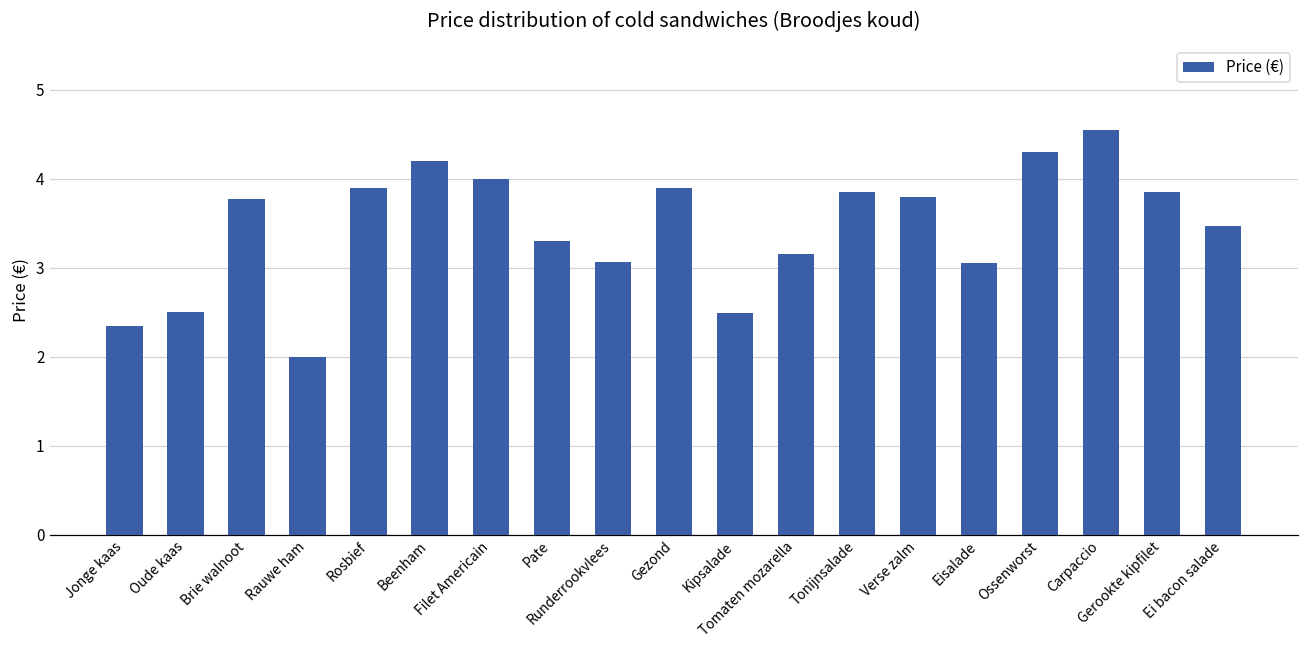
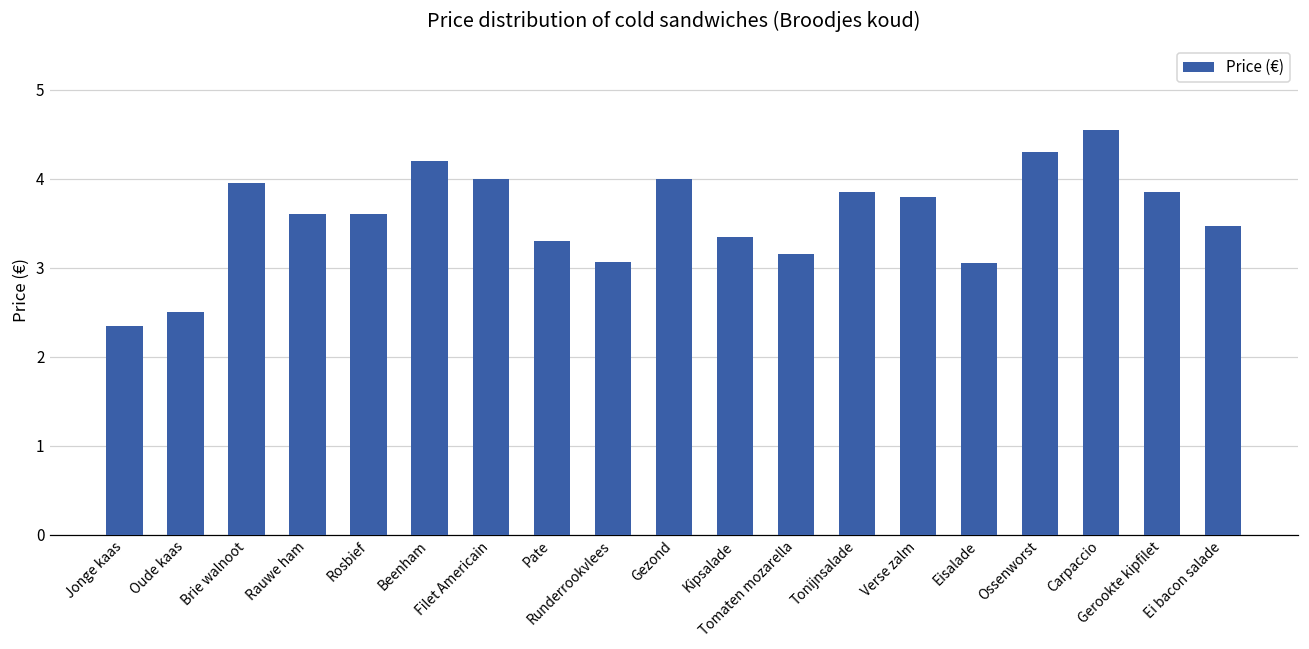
Brie walnoot: 3.8 -> 4.0
Rauwe ham: 2.0 -> 3.6
Rosbief: 3.9 -> 3.6
Gezond: 3.9 -> 4.0
Kipsalade: 2.5 -> 3.4
